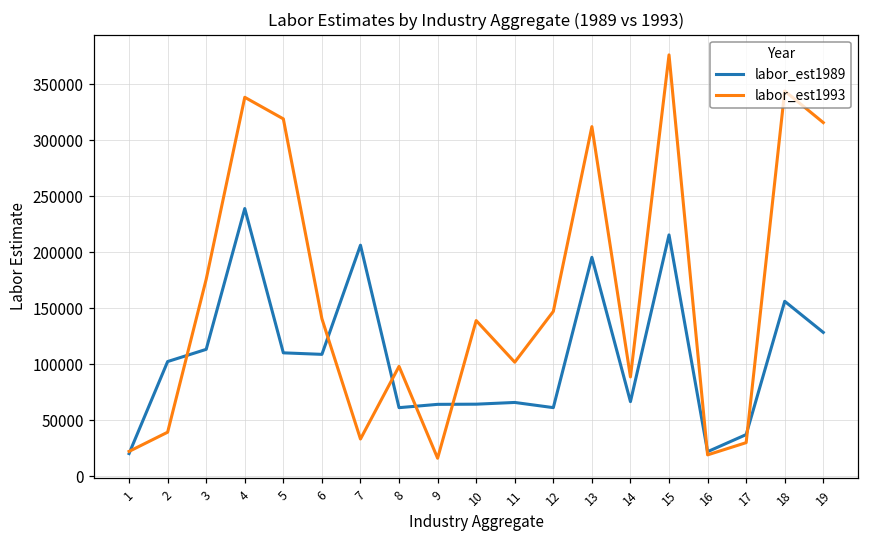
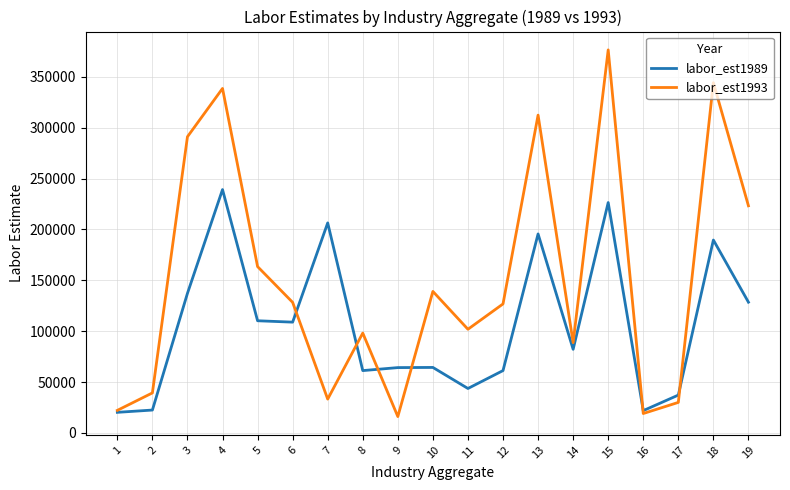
labor_est1989, 2: 102000 -> 22000
labor_est1989, 3: 113000 -> 137000
labor_est1993, 3: 176000 -> 291000
labor_est1993, 5: 319000 -> 163000
labor_est1993, 6: 141000 -> 128000
labor_est1989, 11: 66000 -> 44000
labor_est1993, 12: 147000 -> 127000
labor_est1989, 14: 67000 -> 82000
labor_est1989, 15: 216000 -> 226000
labor_est1989, 18: 156000 -> 190000
labor_est1993, 19: 316000 -> 223000
